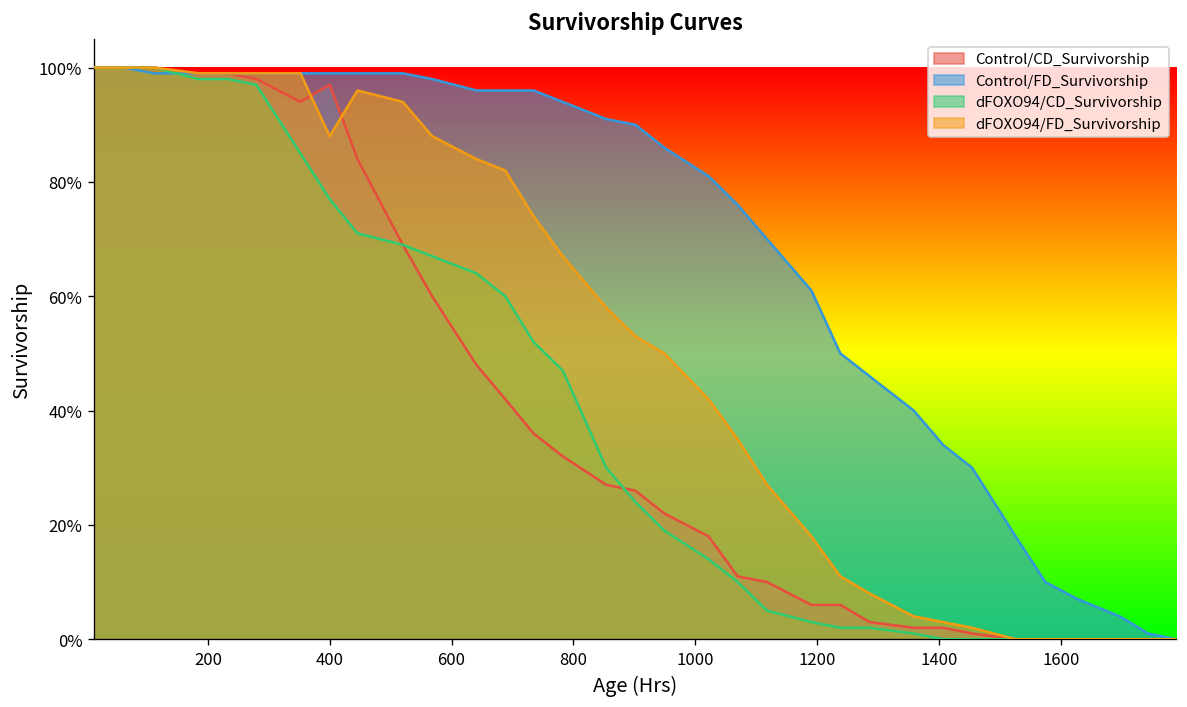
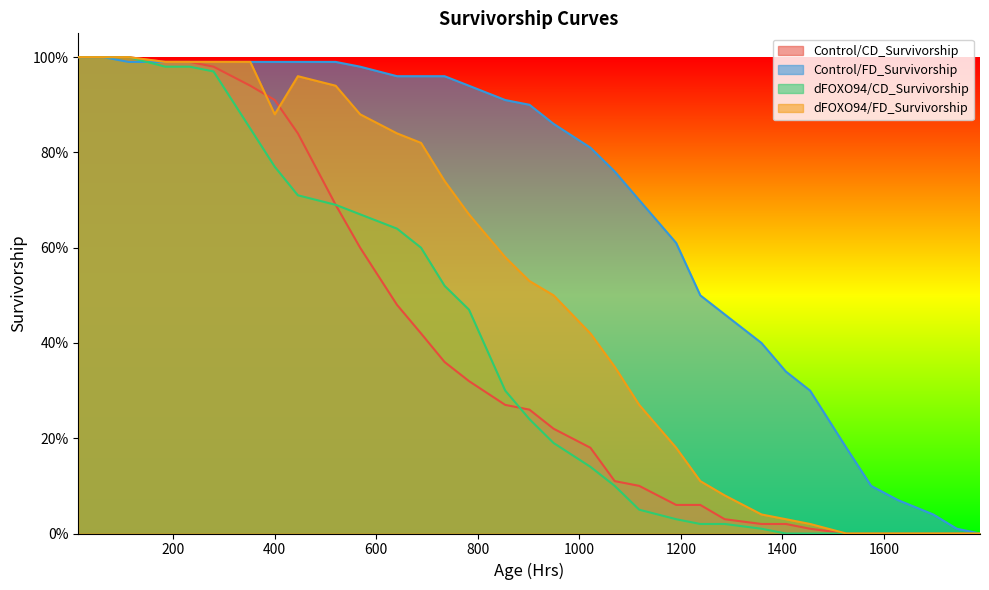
Control/CD_Survivorship, 400: 97% -> 91%
